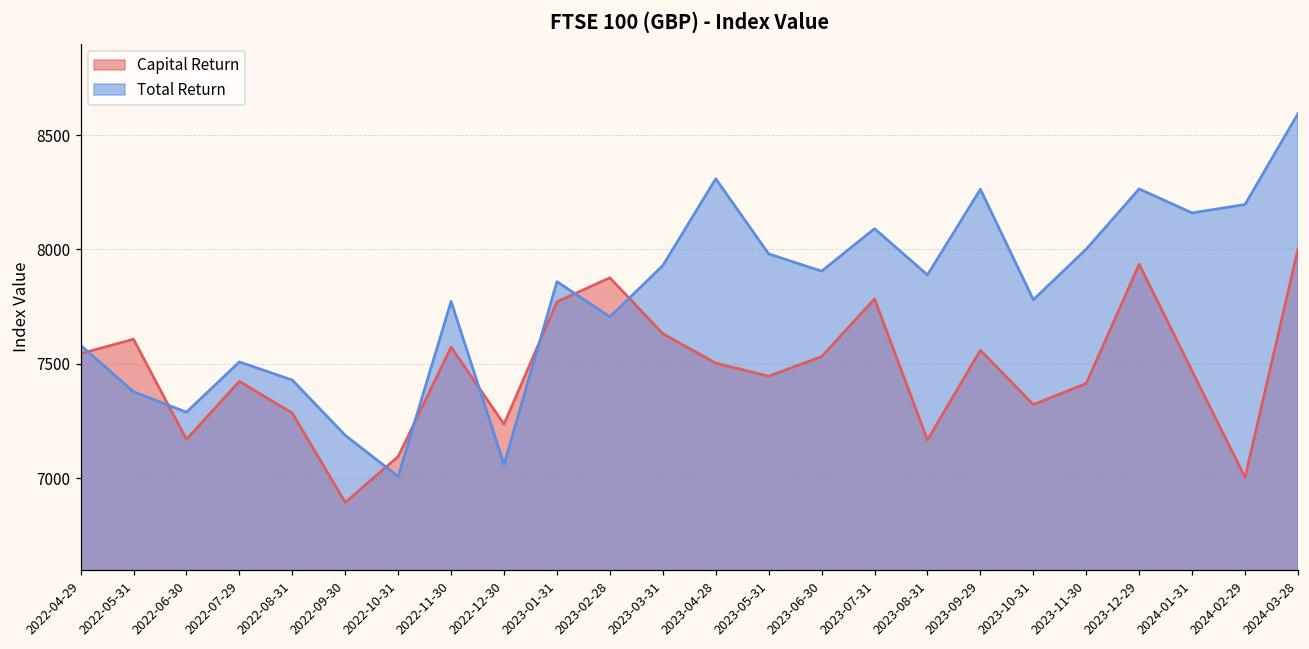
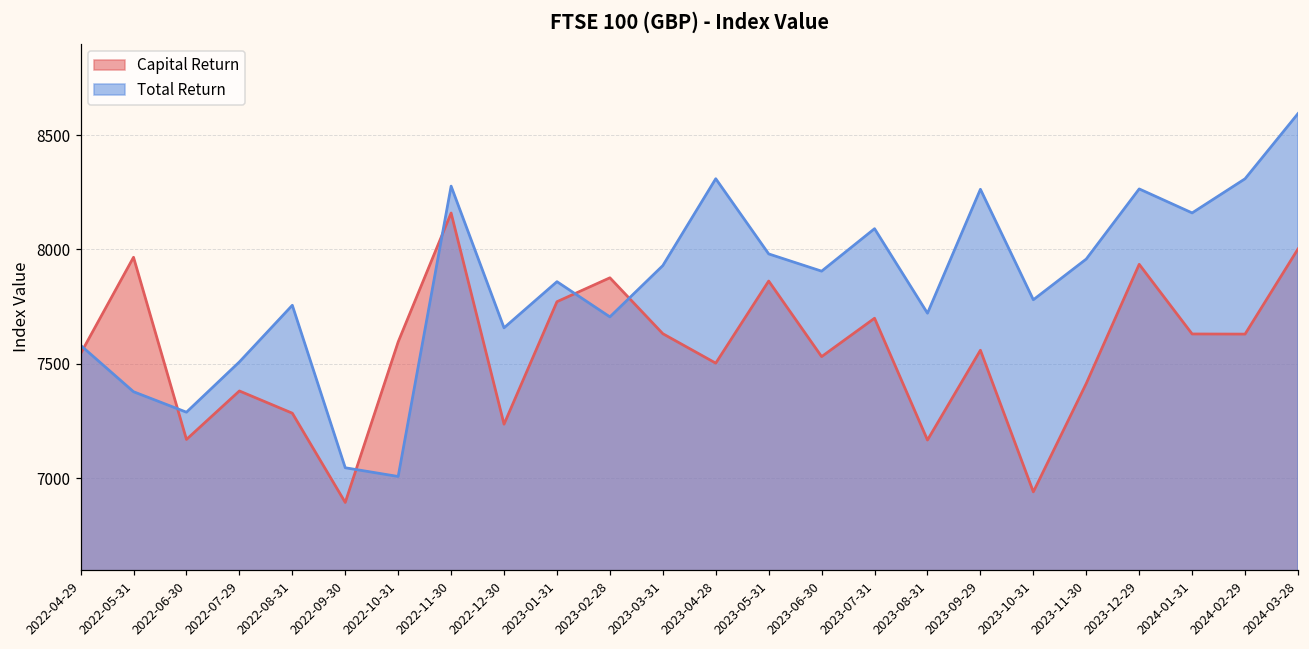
Capital Return, 2022-05-31: 7610 -> 7970
Capital Return, 2022-07-29: 7420 -> 7380
Total Return, 2022-08-31: 7430 -> 7760
Total Return, 2022-09-30: 7190 -> 7050
Capital Return, 2022-10-31: 7090 -> 7600
Capital Return, 2022-11-30: 7570 -> 8160
Total Return, 2022-11-30: 7770 -> 8280
Total Return, 2022-12-30: 7060 -> 7660
Capital Return, 2023-05-31: 7450 -> 7860
Capital Return, 2023-07-31: 7780 -> 7700
Total Return, 2023-08-31: 7890 -> 7720
Capital Return, 2023-10-31: 7320 -> 6940
Total Return, 2023-11-30: 8000 -> 7960
Capital Return, 2024-01-31: 7470 -> 7630
Capital Return, 2024-02-29: 7000 -> 7630
Total Return, 2024-02-29: 8200 -> 8310
